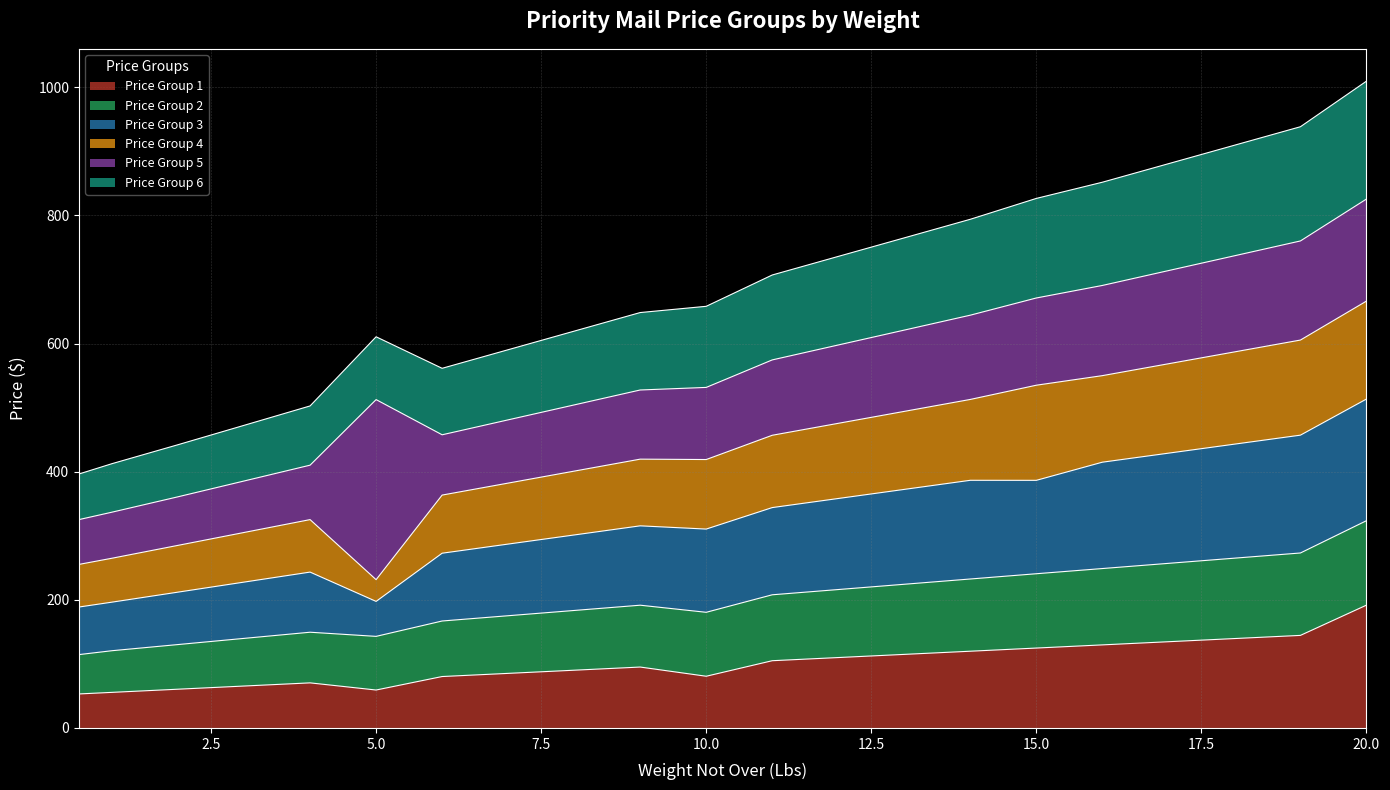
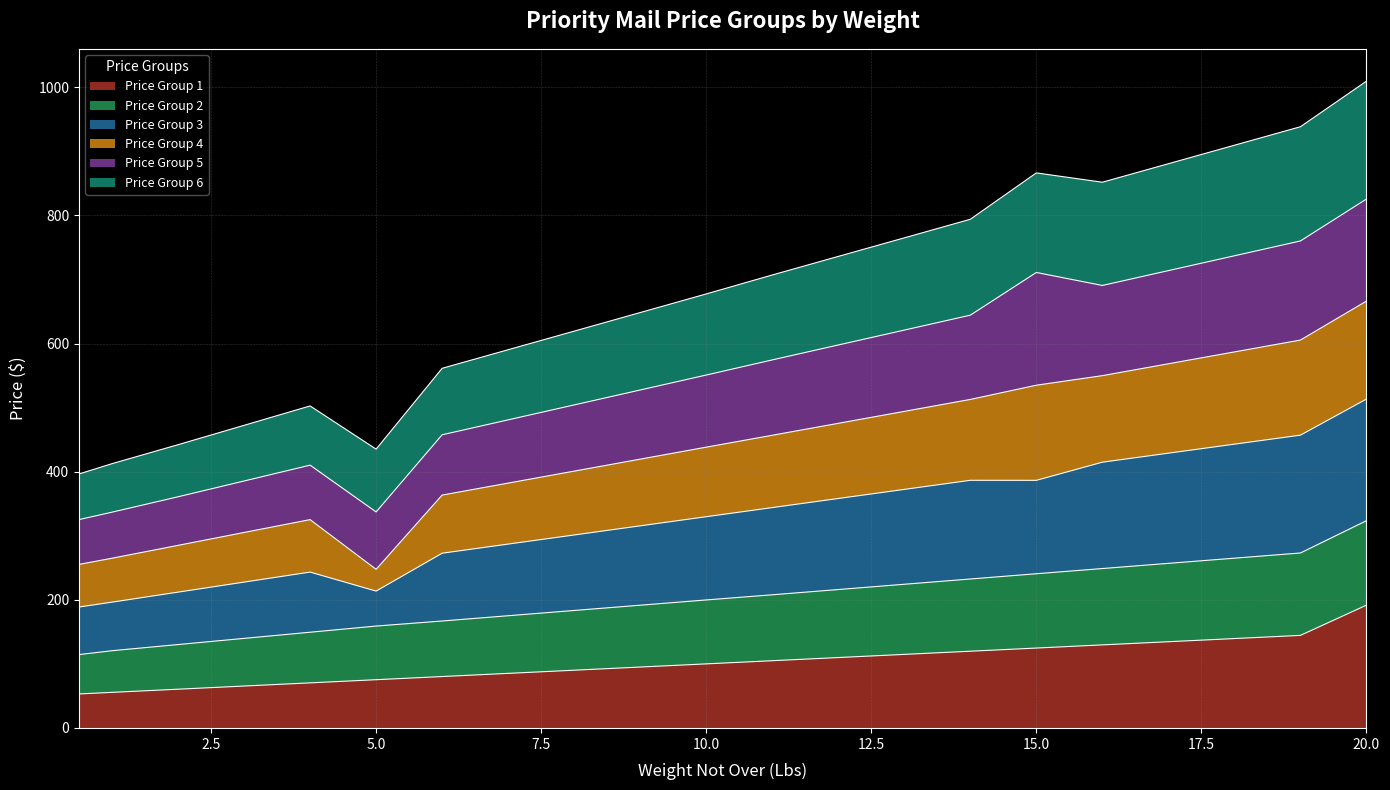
Price Group 1, 5.0: 60 -> 80
Price Group 5, 5.0: 280 -> 90
Price Group 1, 10.0: 80 -> 100
Price Group 5, 15.0: 140 -> 180
